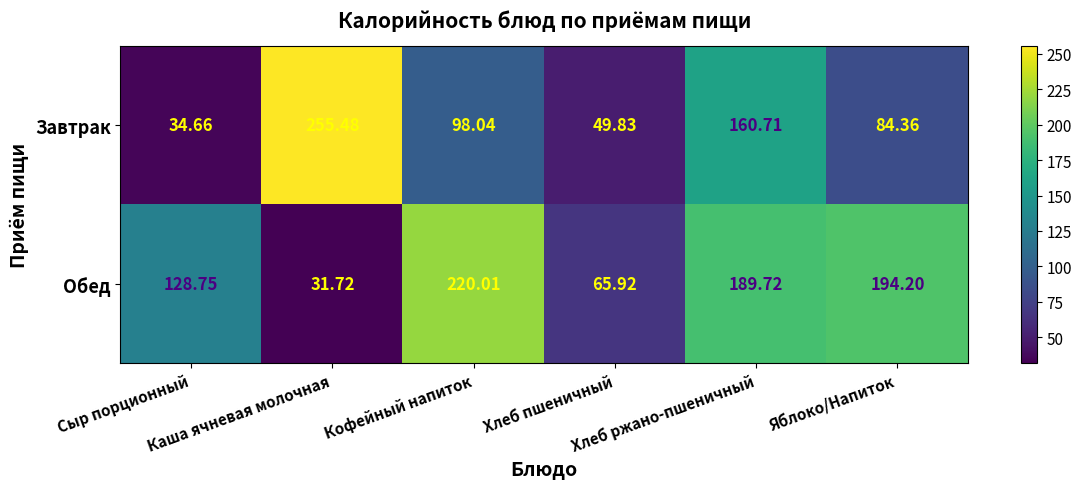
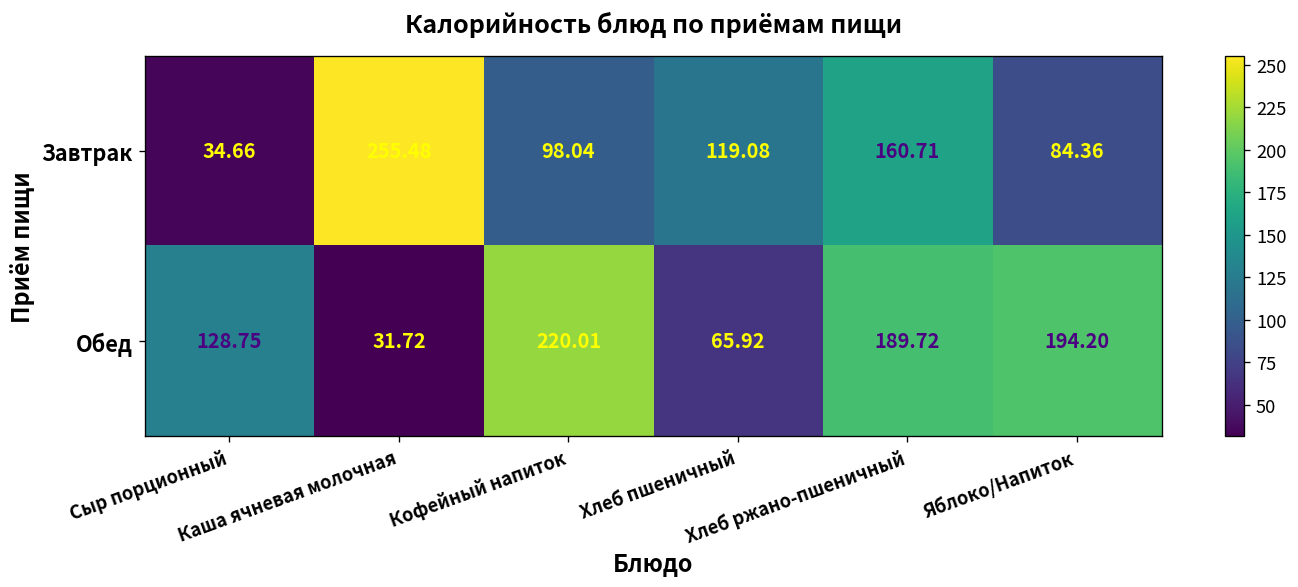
Завтрак, Хлеб пшеничный: 49.83 -> 119.08
